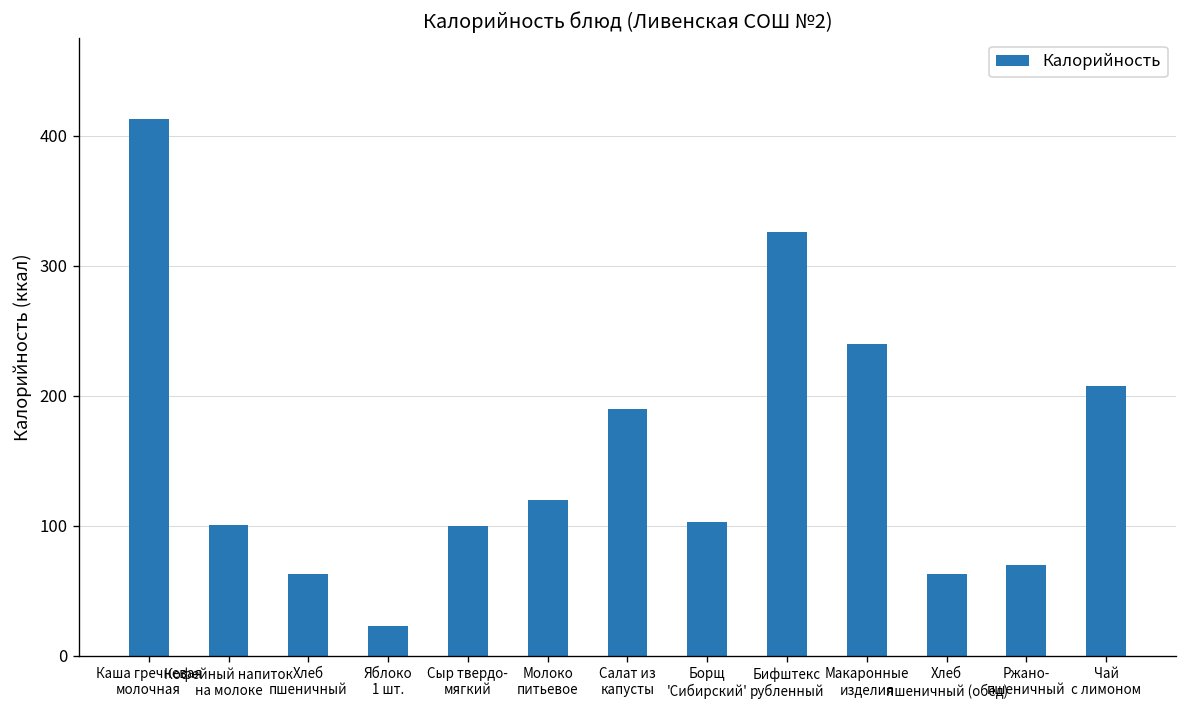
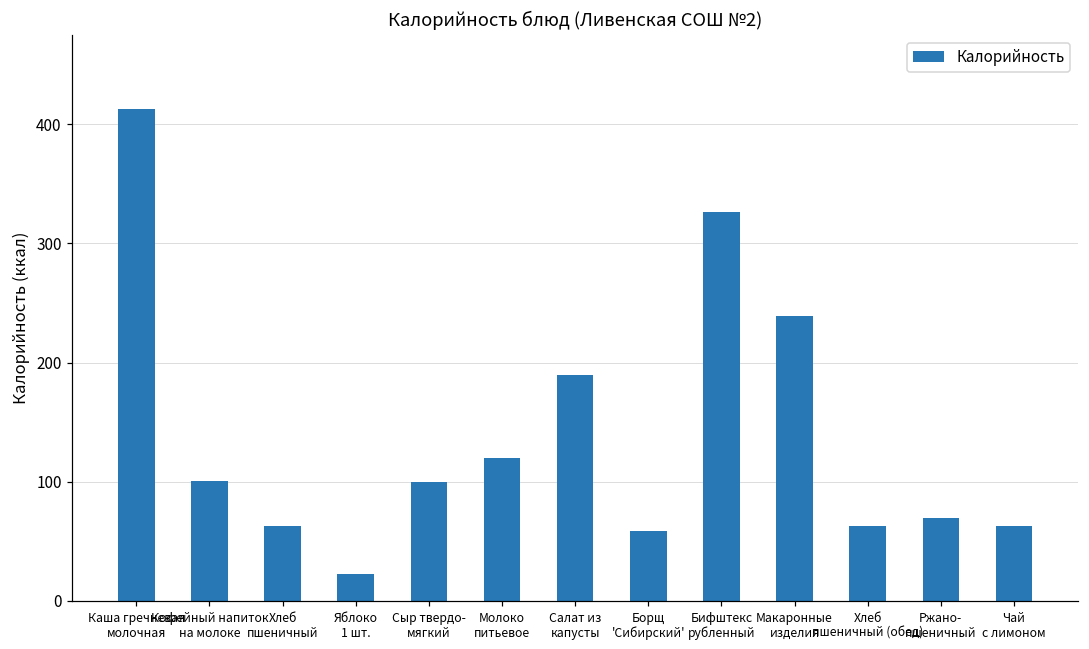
Борщ 'Сибирский': 102 -> 58
Чай с лимоном: 207 -> 62
